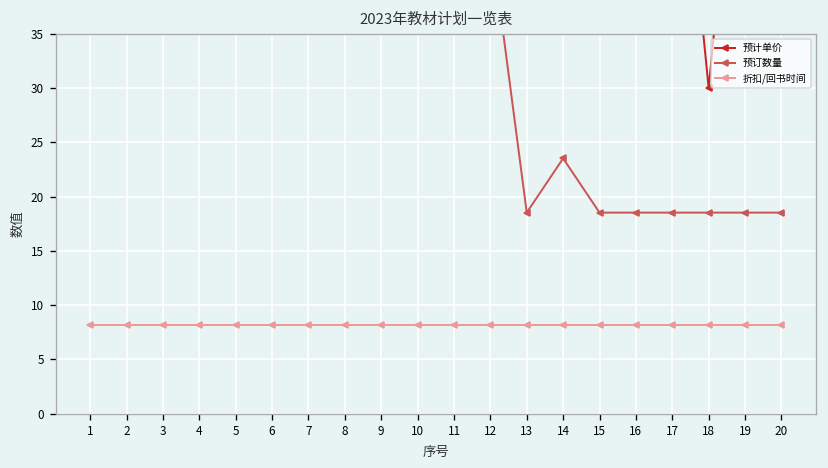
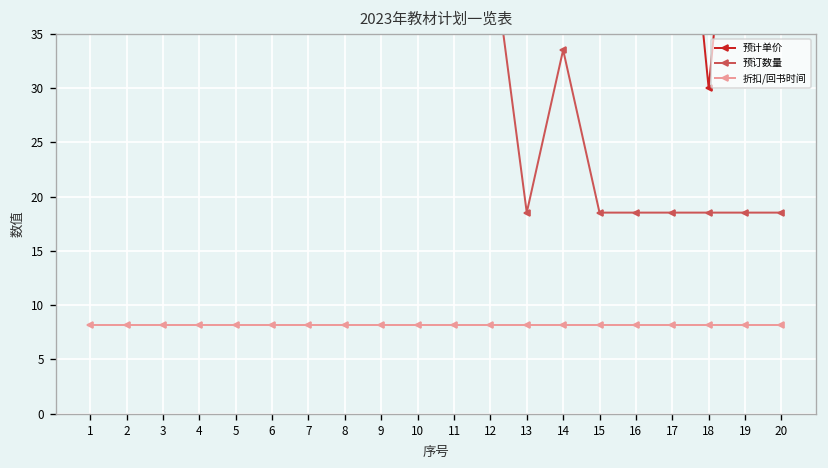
预订数量, 14: 24 -> 34
